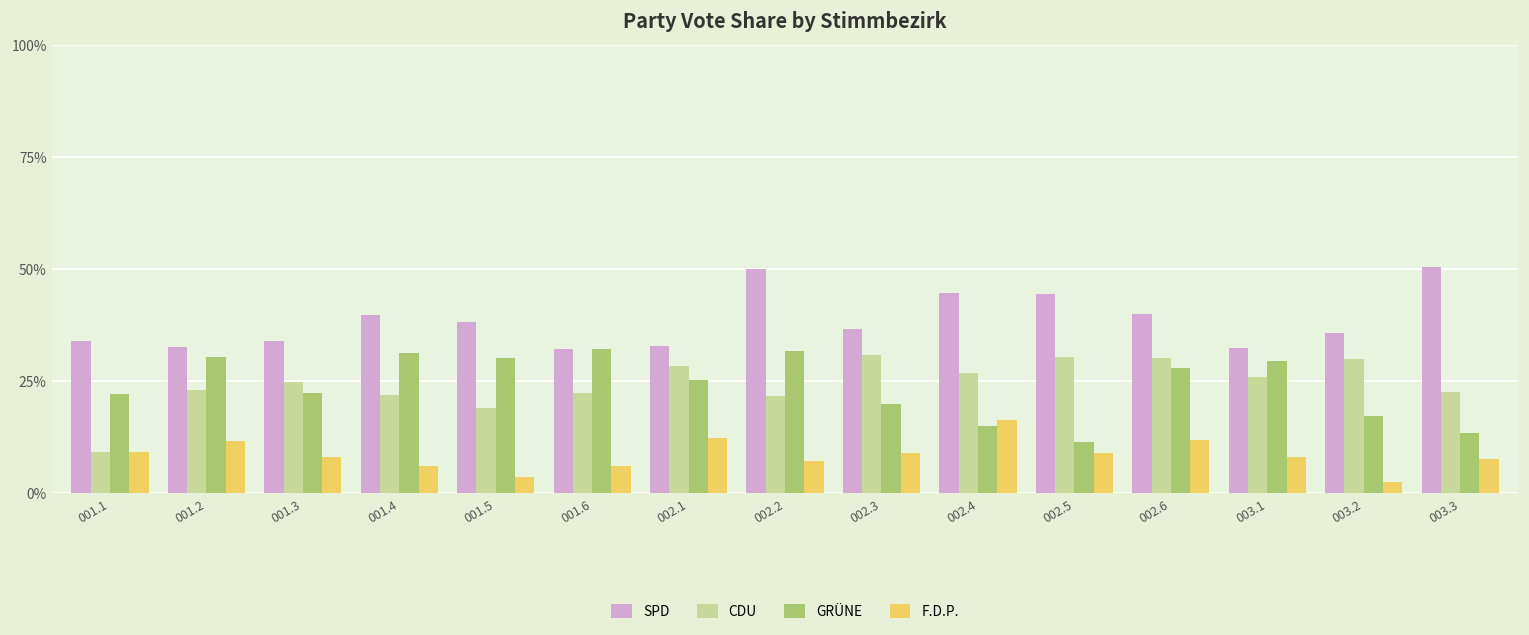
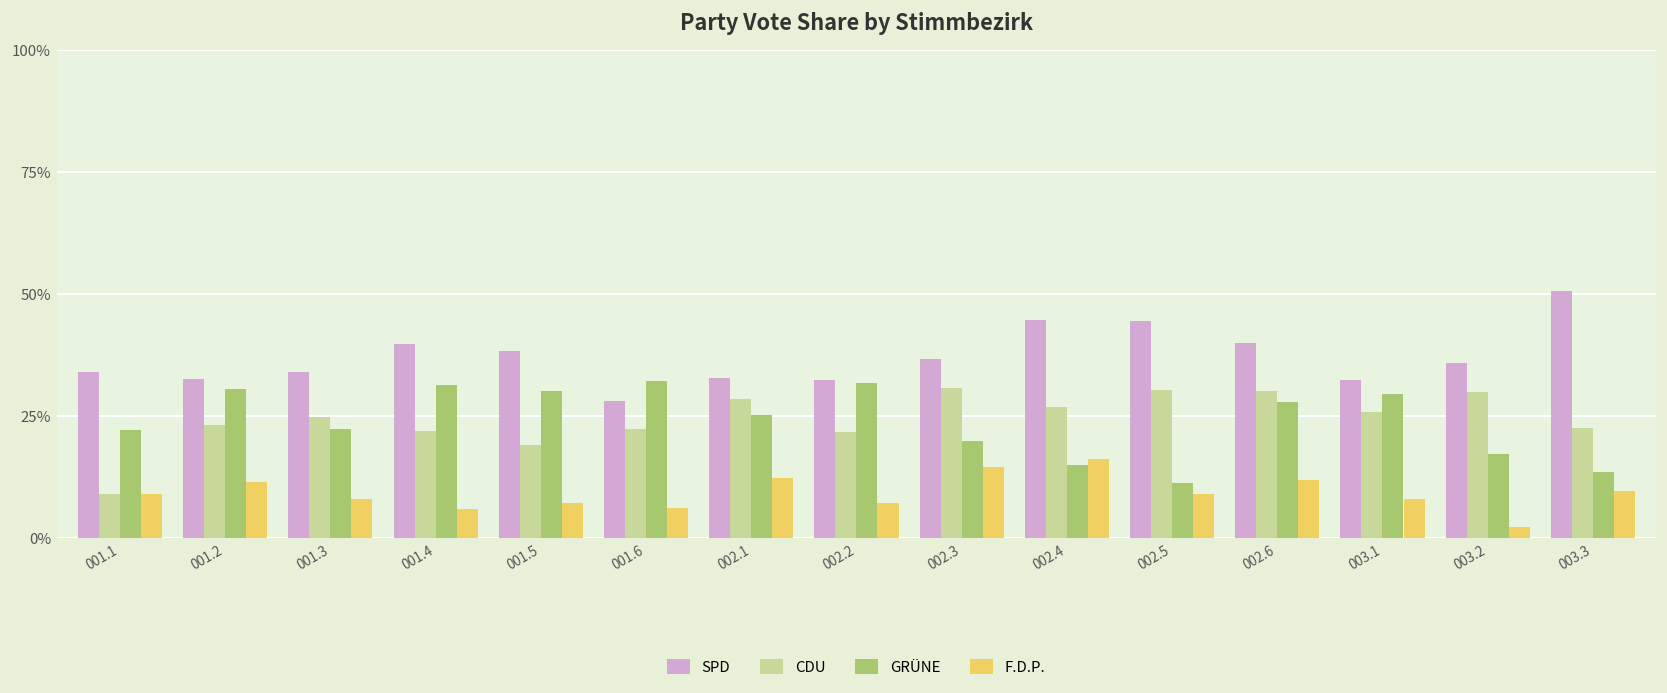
F.D.P., 001.5: 3% -> 7%
SPD, 001.6: 32% -> 28%
SPD, 002.2: 50% -> 32%
F.D.P., 002.3: 9% -> 14%
F.D.P., 003.3: 8% -> 10%
